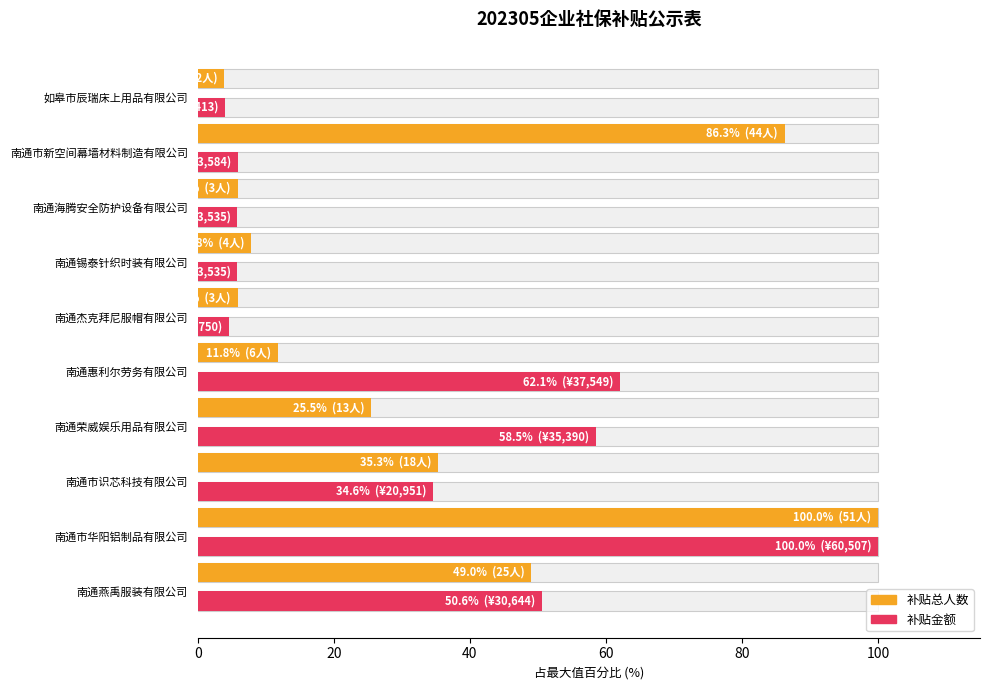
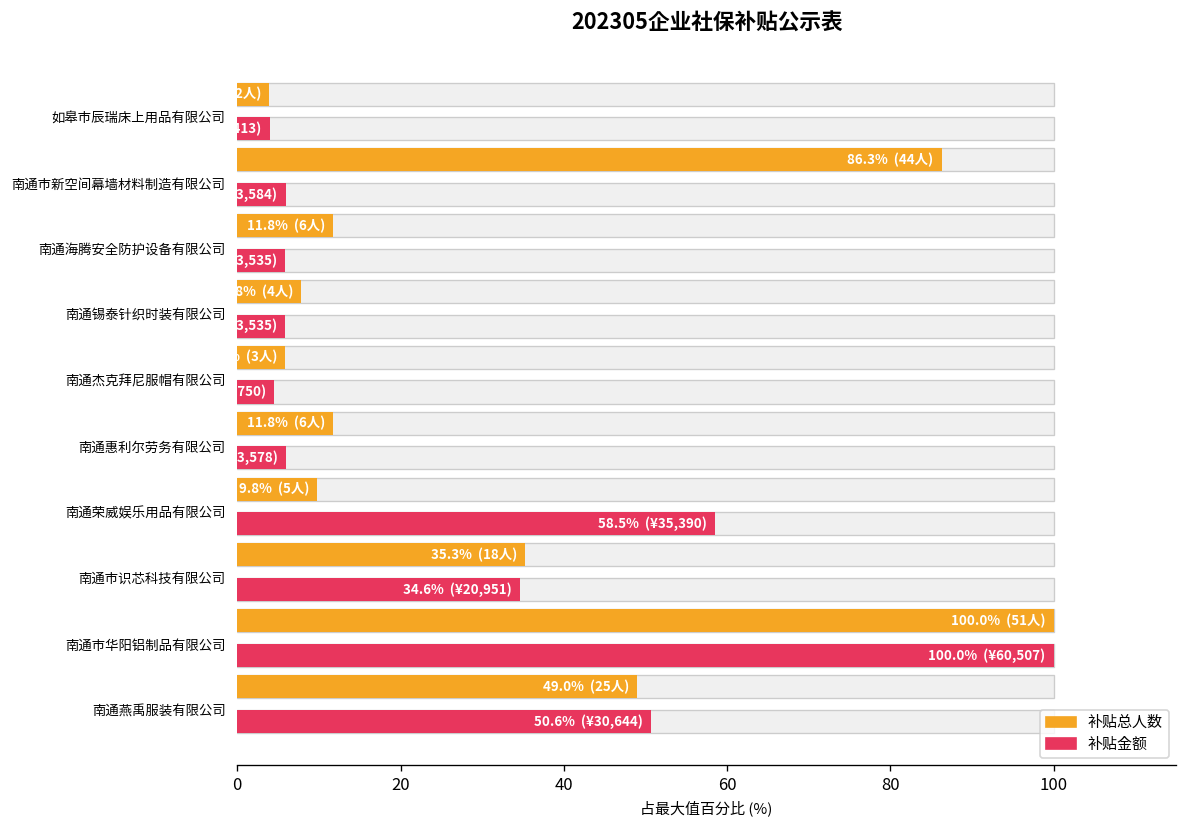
补贴总人数, 南通海腾安全防护设备有限公司: 5.9% (3人) -> 11.8% (6人)
补贴金额, 南通惠利尔劳务有限公司: 62 -> 6
补贴总人数, 南通荣威娱乐用品有限公司: 25.5% (13人) -> 9.8% (5人)
